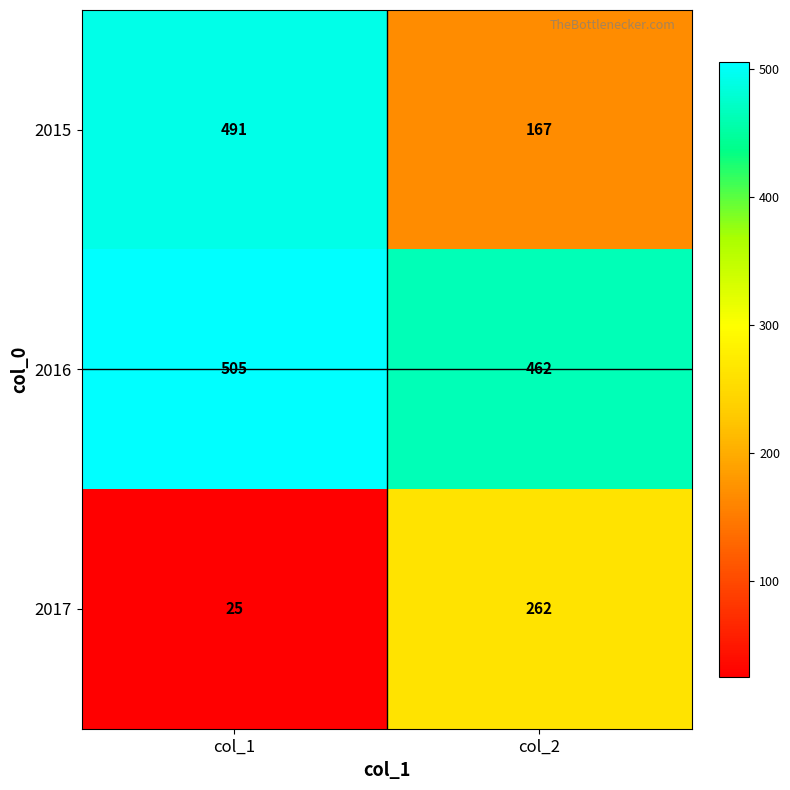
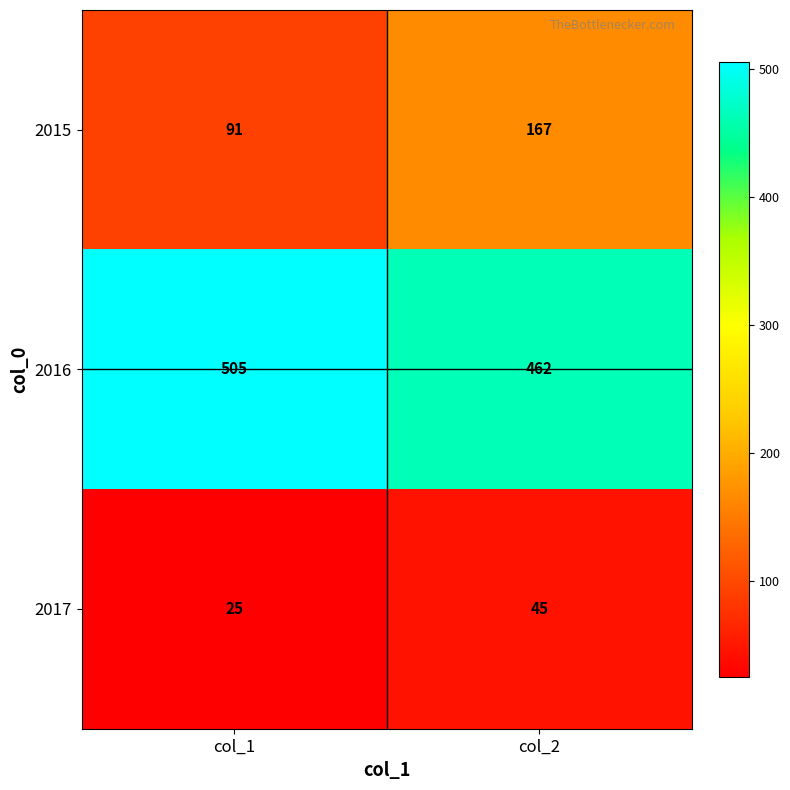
2015, col_1: 491 -> 91
2017, col_2: 262 -> 45
